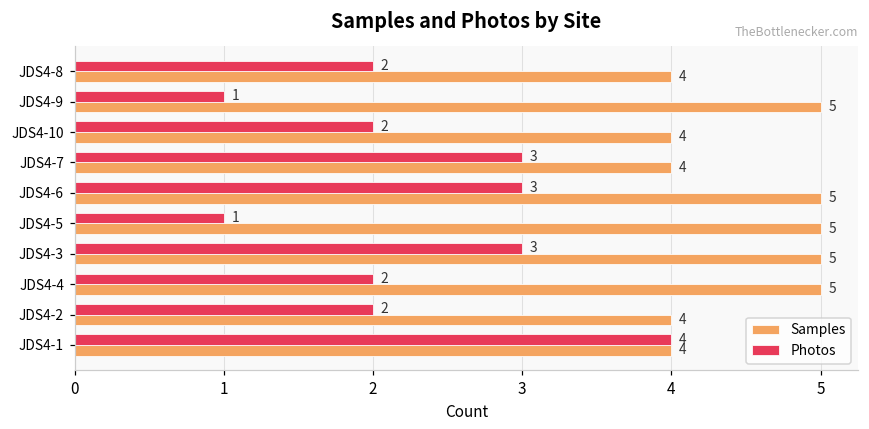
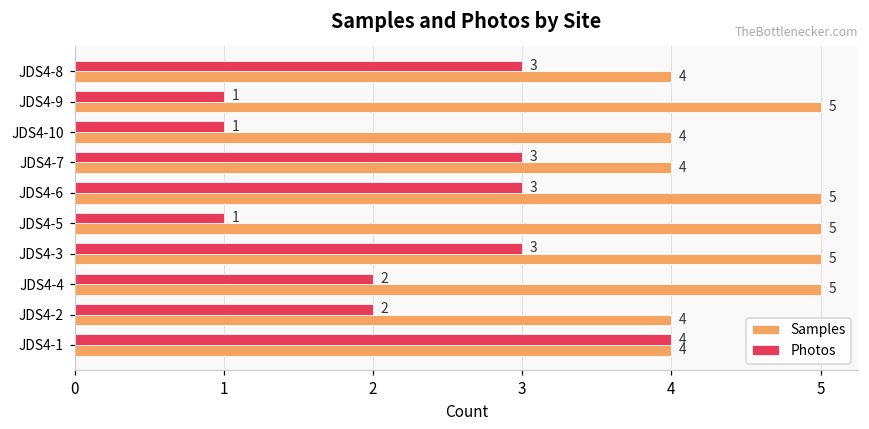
Photos, JDS4-8: 2 -> 3
Photos, JDS4-10: 2 -> 1
